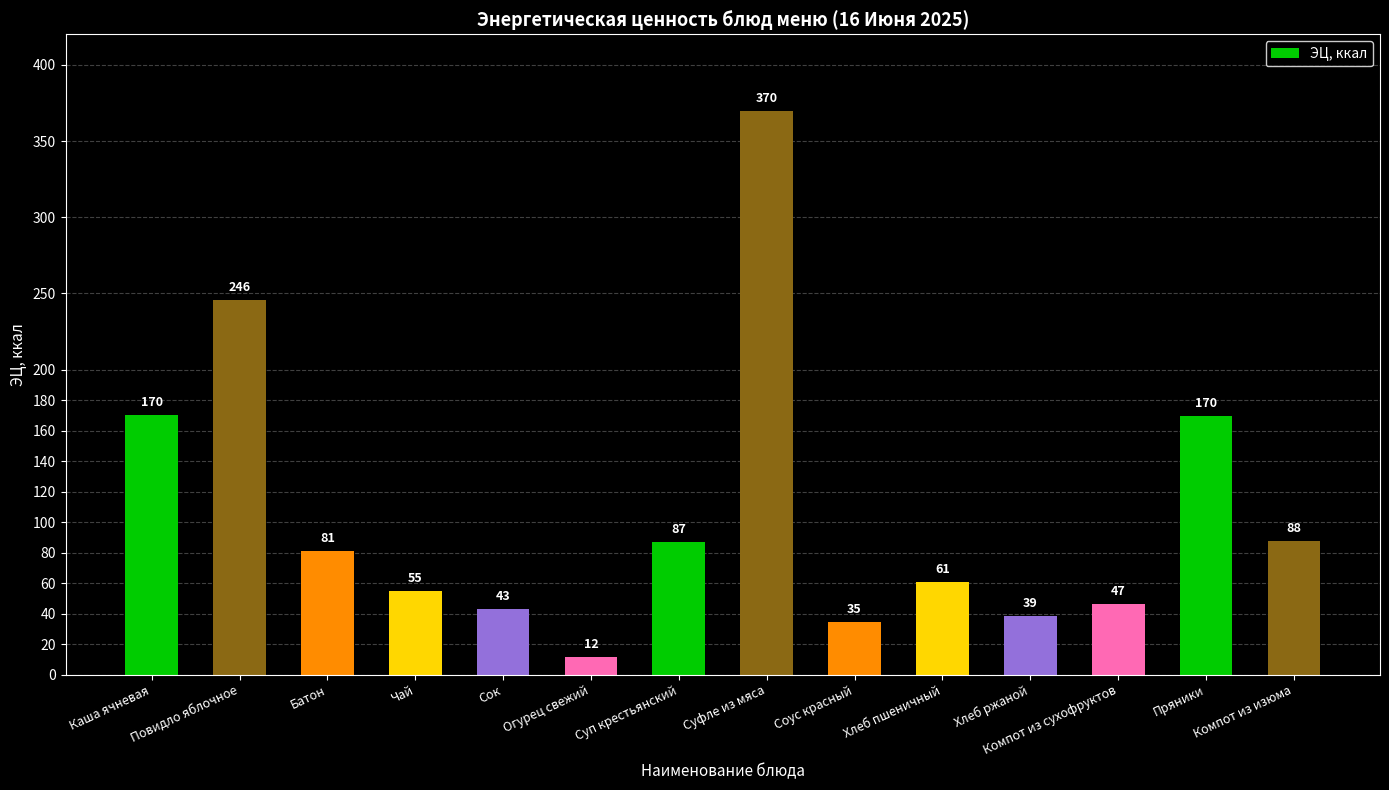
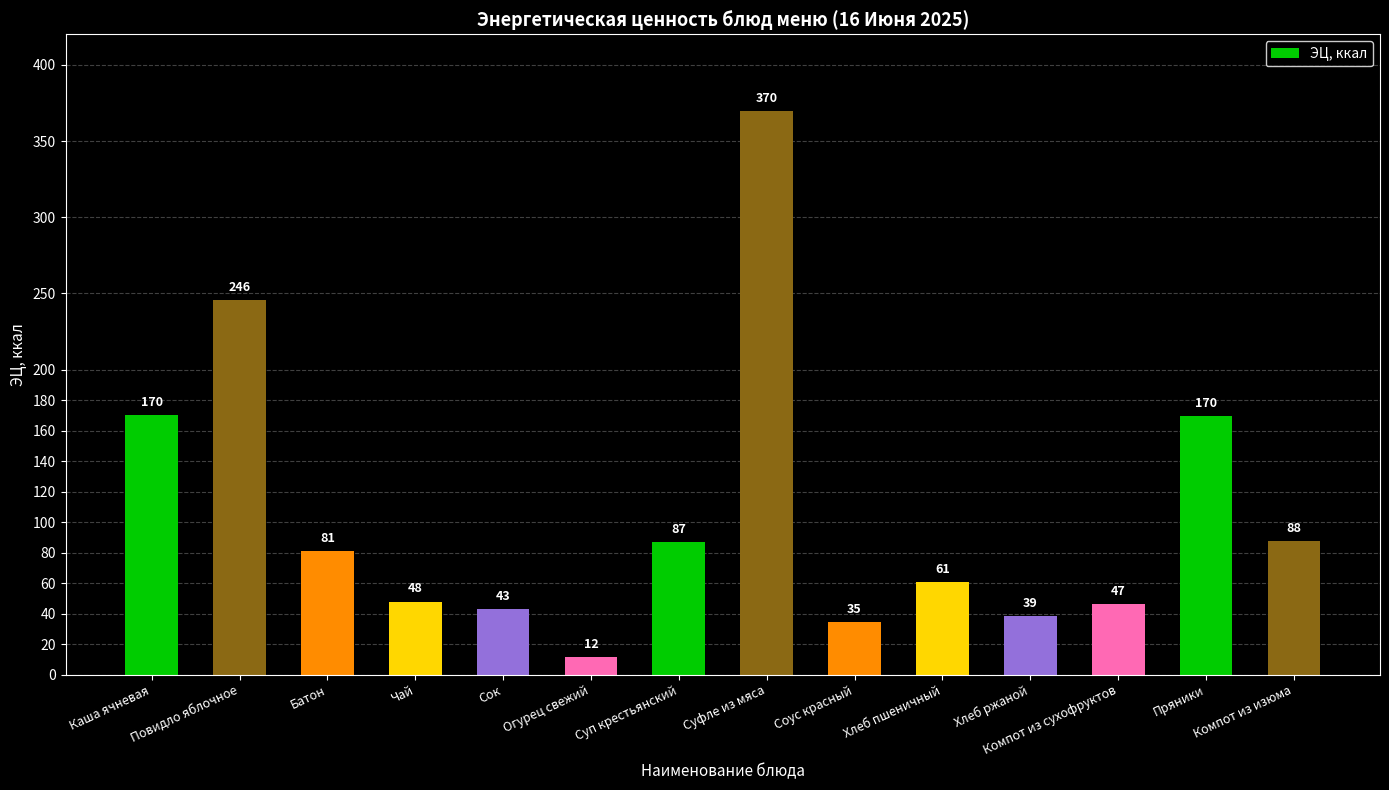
Чай: 55 -> 48
